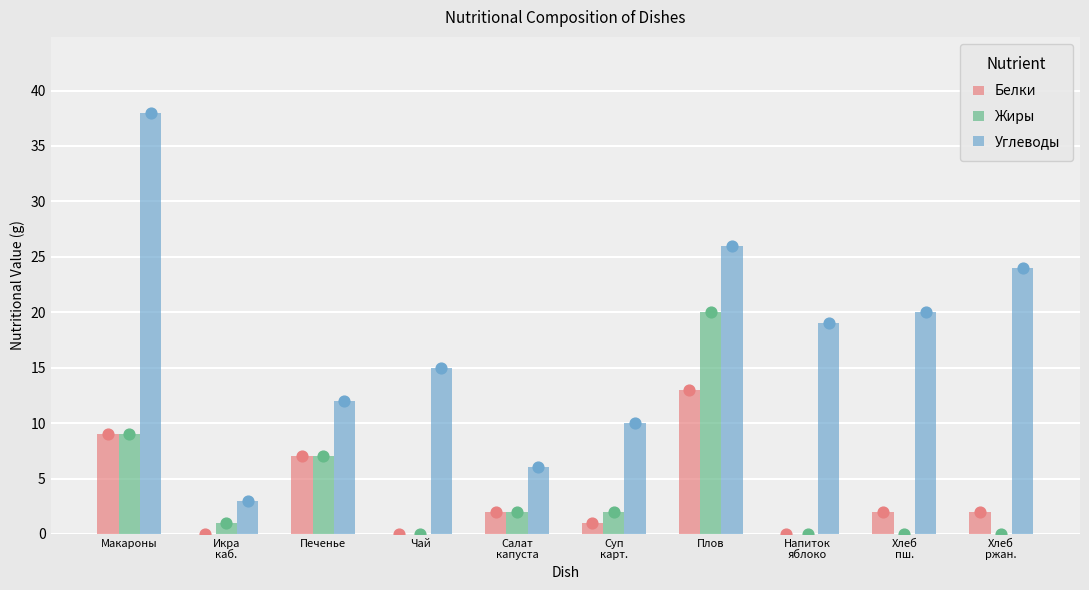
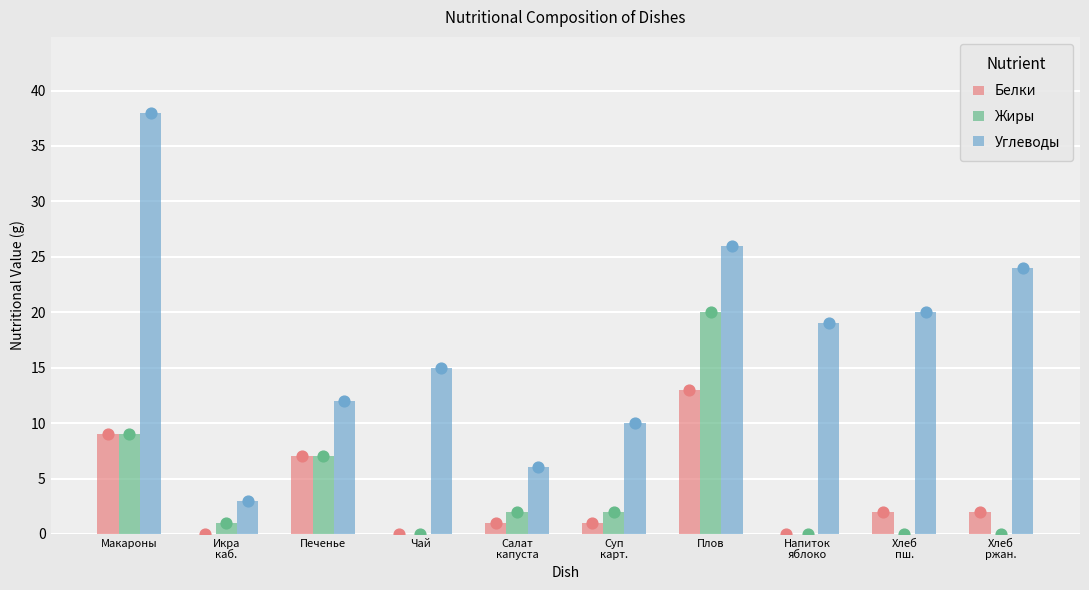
Белки, Салат капуста: 2 -> 1
